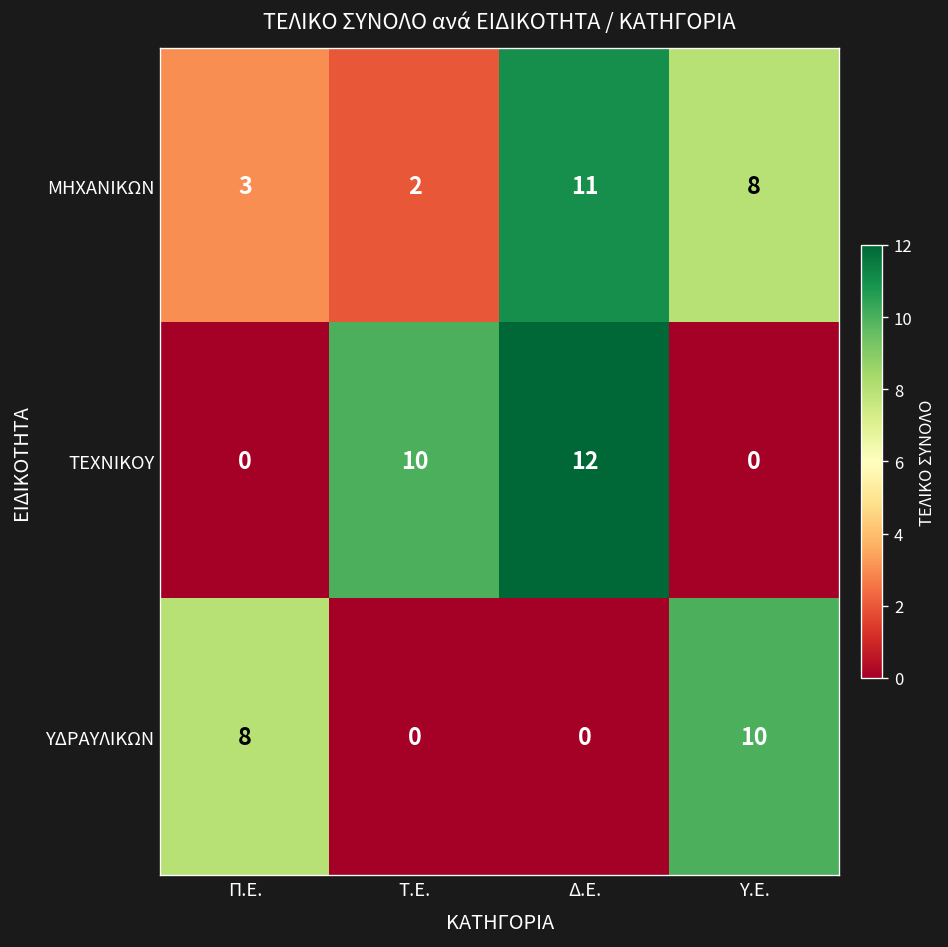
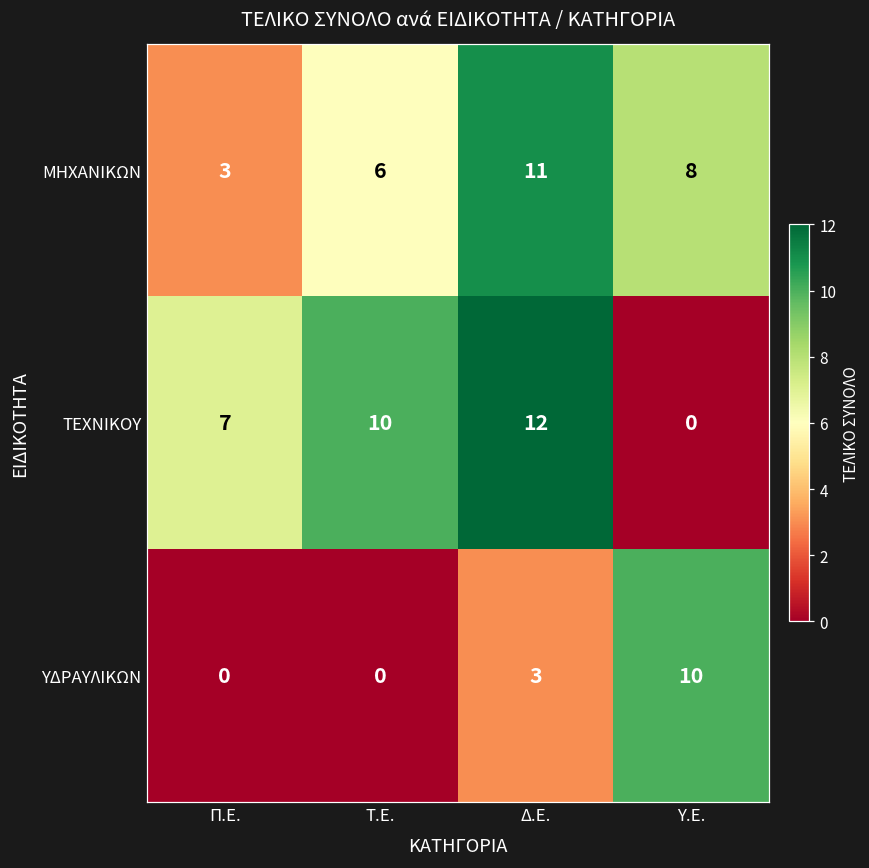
ΜΗΧΑΝΙΚΩΝ, Τ.Ε.: 2 -> 6
ΤΕΧΝΙΚΟΥ, Π.Ε.: 0 -> 7
ΥΔΡΑΥΛΙΚΩΝ, Π.Ε.: 8 -> 0
ΥΔΡΑΥΛΙΚΩΝ, Δ.Ε.: 0 -> 3
